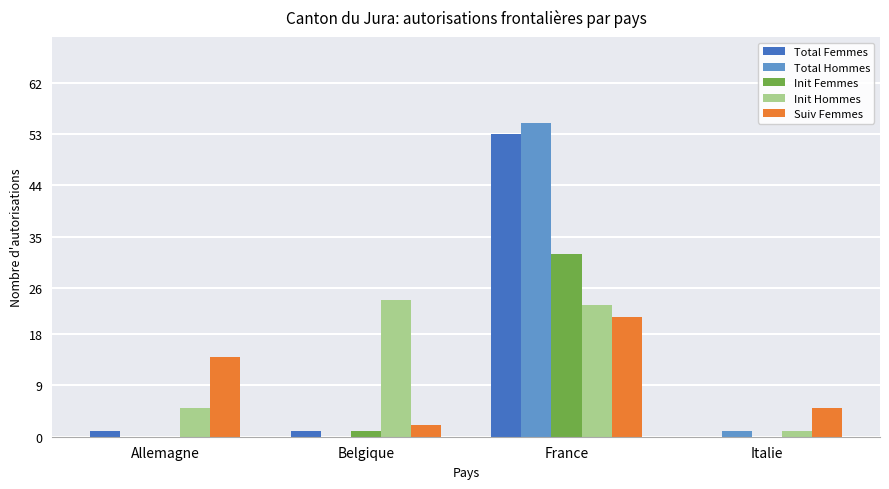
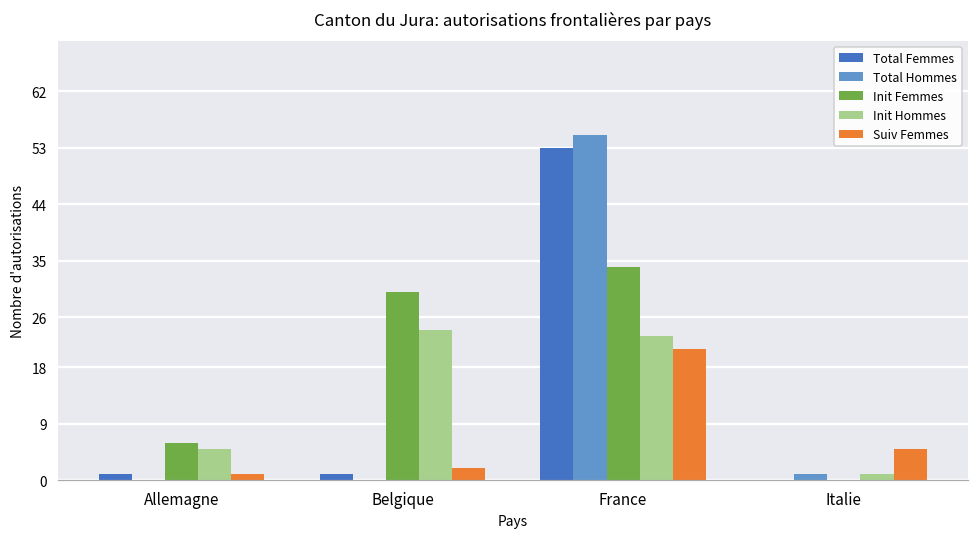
Init Femmes, Allemagne: 0 -> 6
Suiv Femmes, Allemagne: 14 -> 1
Init Femmes, Belgique: 1 -> 30
Init Femmes, France: 32 -> 34
